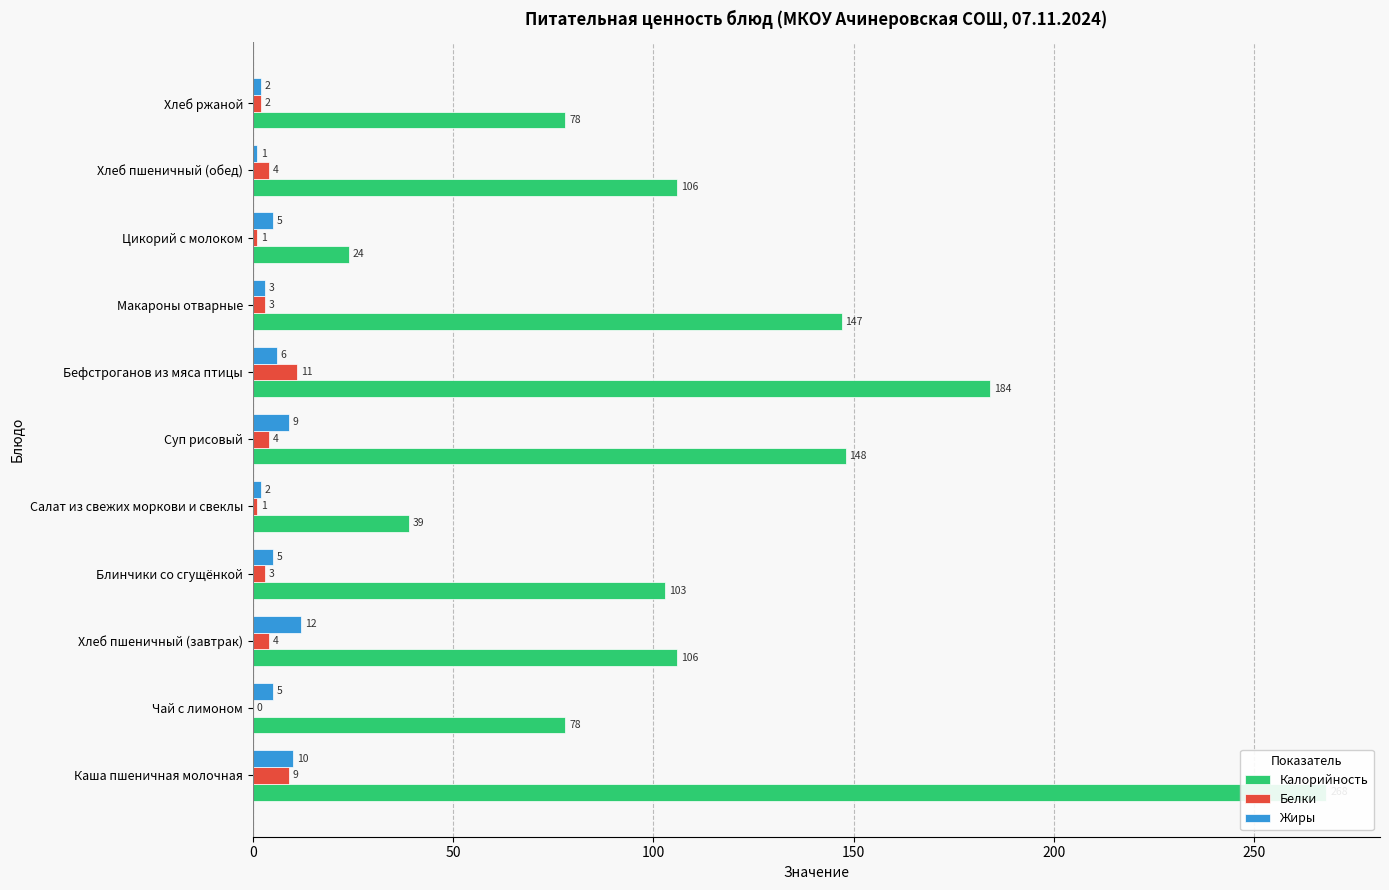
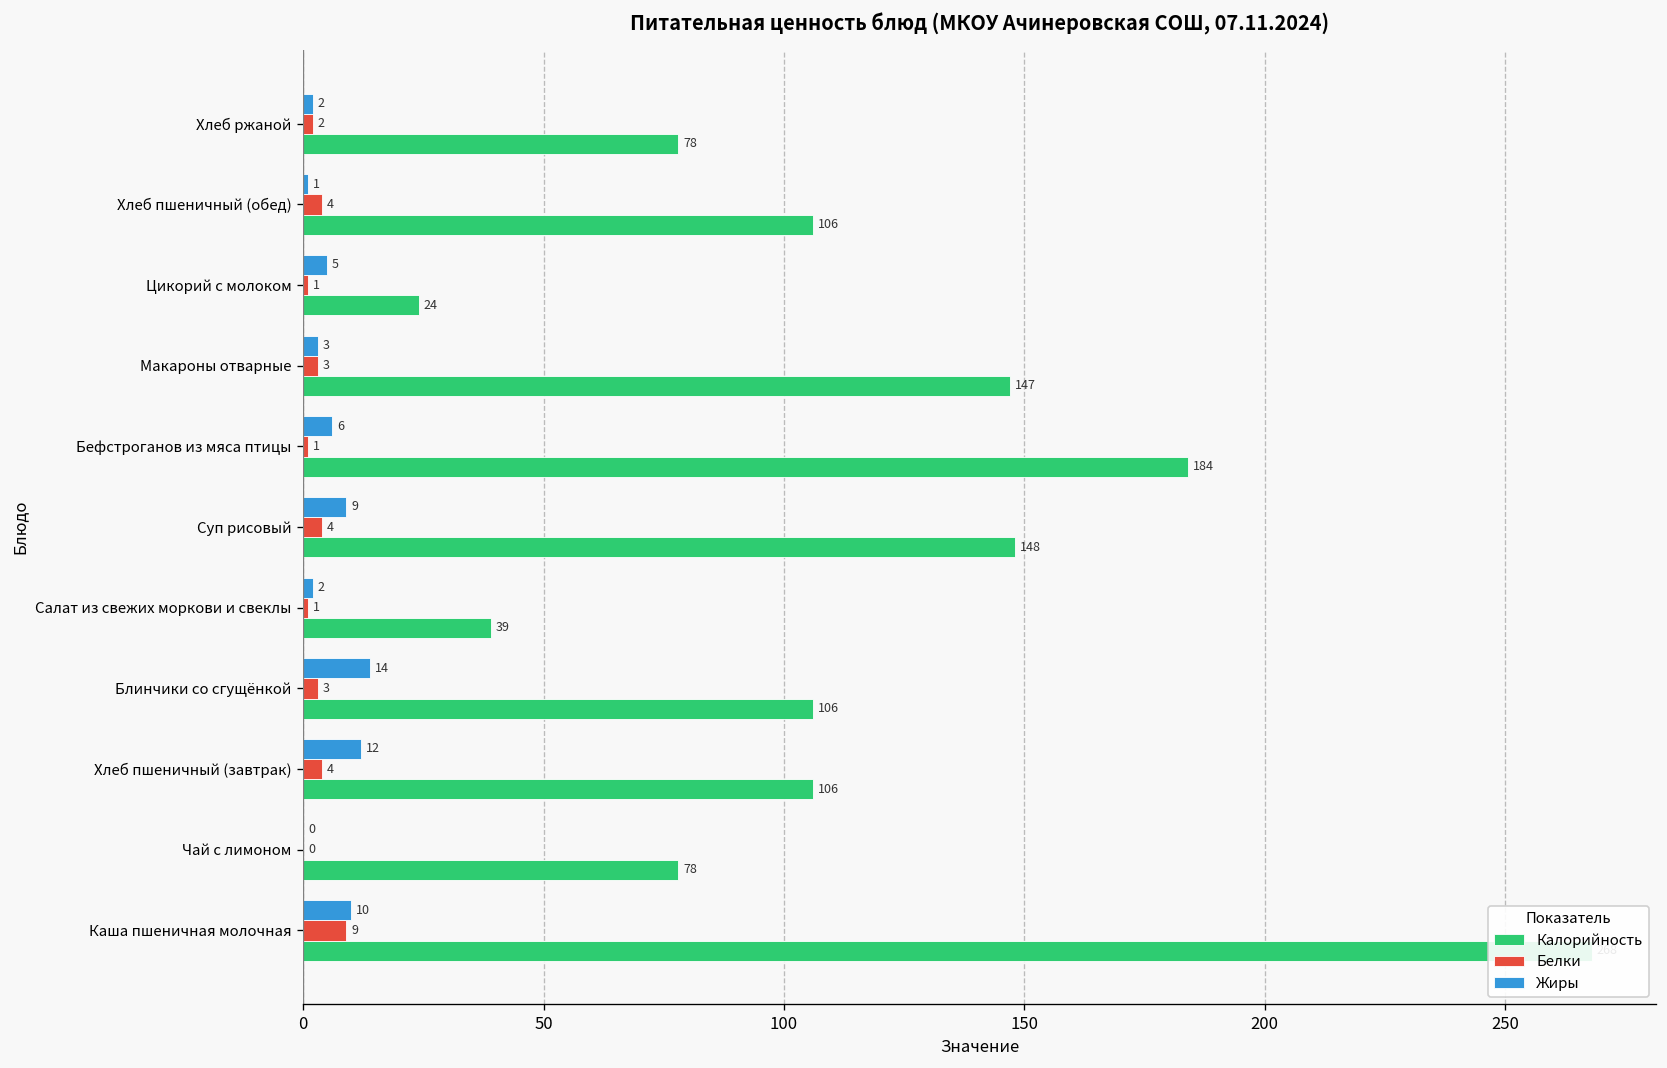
Белки, Бефстроганов из мяса птицы: 11 -> 1
Жиры, Блинчики со сгущёнкой: 5 -> 14
Калорийность, Блинчики со сгущёнкой: 103 -> 106
Жиры, Чай с лимоном: 5 -> 0
